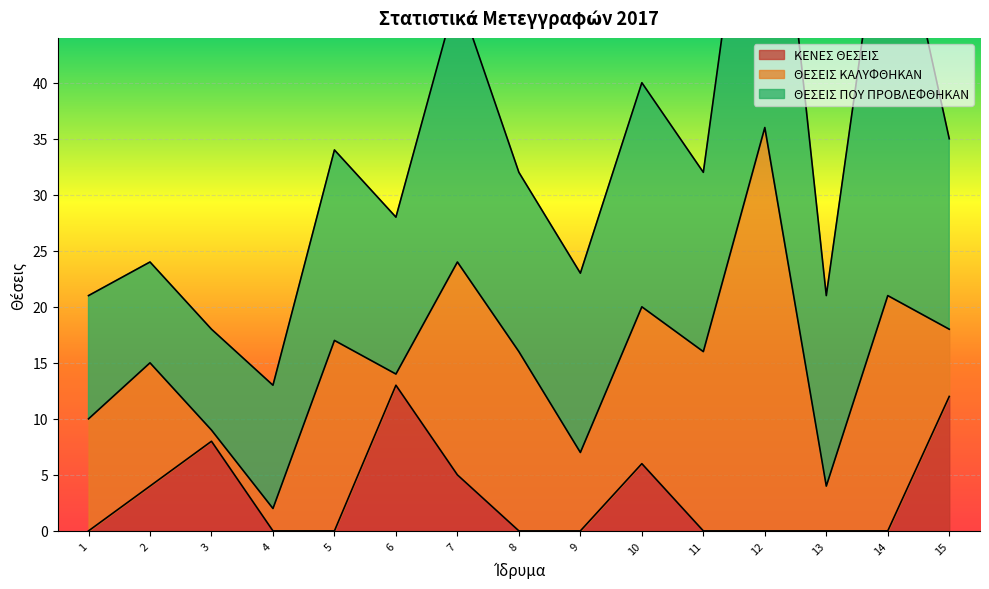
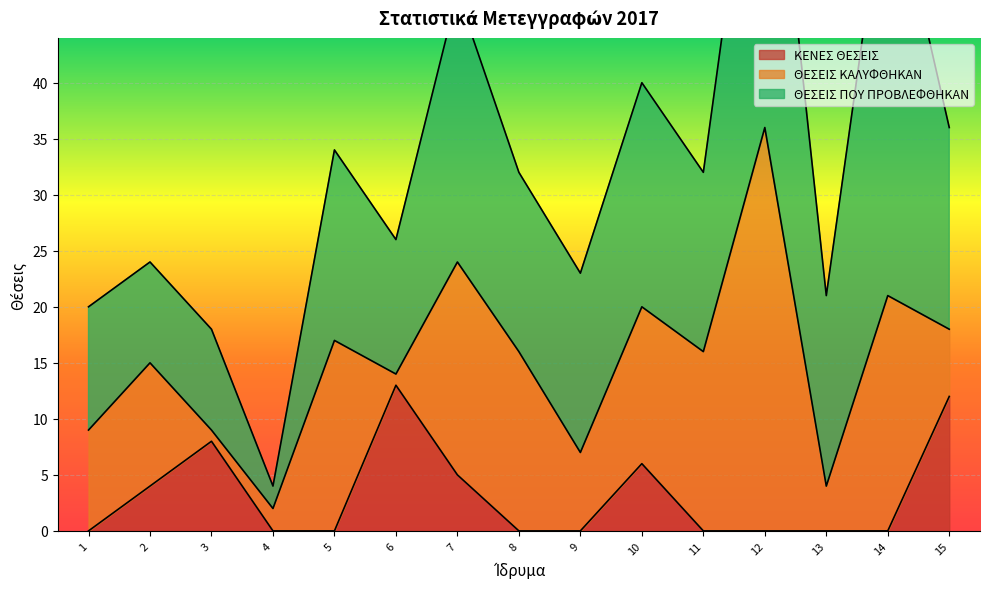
ΘΕΣΕΙΣ ΚΑΛΥΦΘΗΚΑΝ, 1: 10 -> 9
ΘΕΣΕΙΣ ΠΟΥ ΠΡΟΒΛΕΦΘΗΚΑΝ, 4: 11 -> 2
ΘΕΣΕΙΣ ΠΟΥ ΠΡΟΒΛΕΦΘΗΚΑΝ, 6: 14 -> 12
ΘΕΣΕΙΣ ΠΟΥ ΠΡΟΒΛΕΦΘΗΚΑΝ, 15: 17 -> 18
